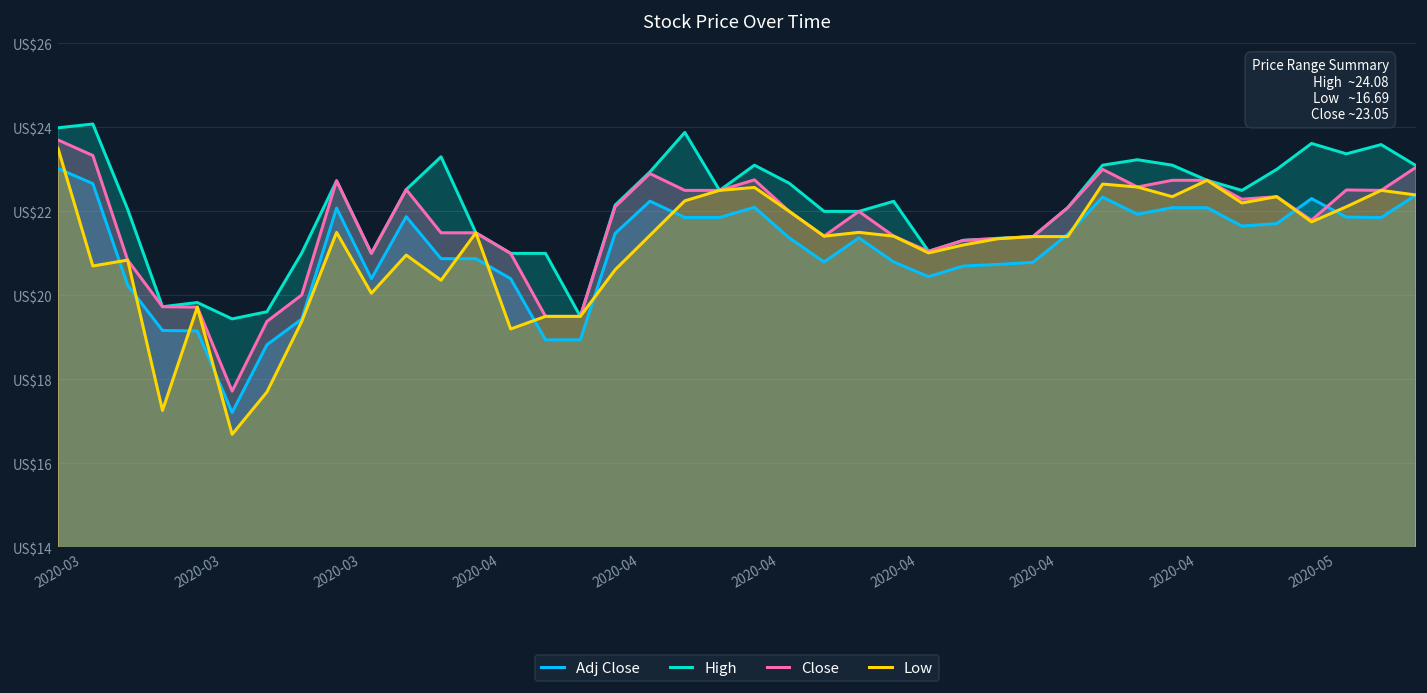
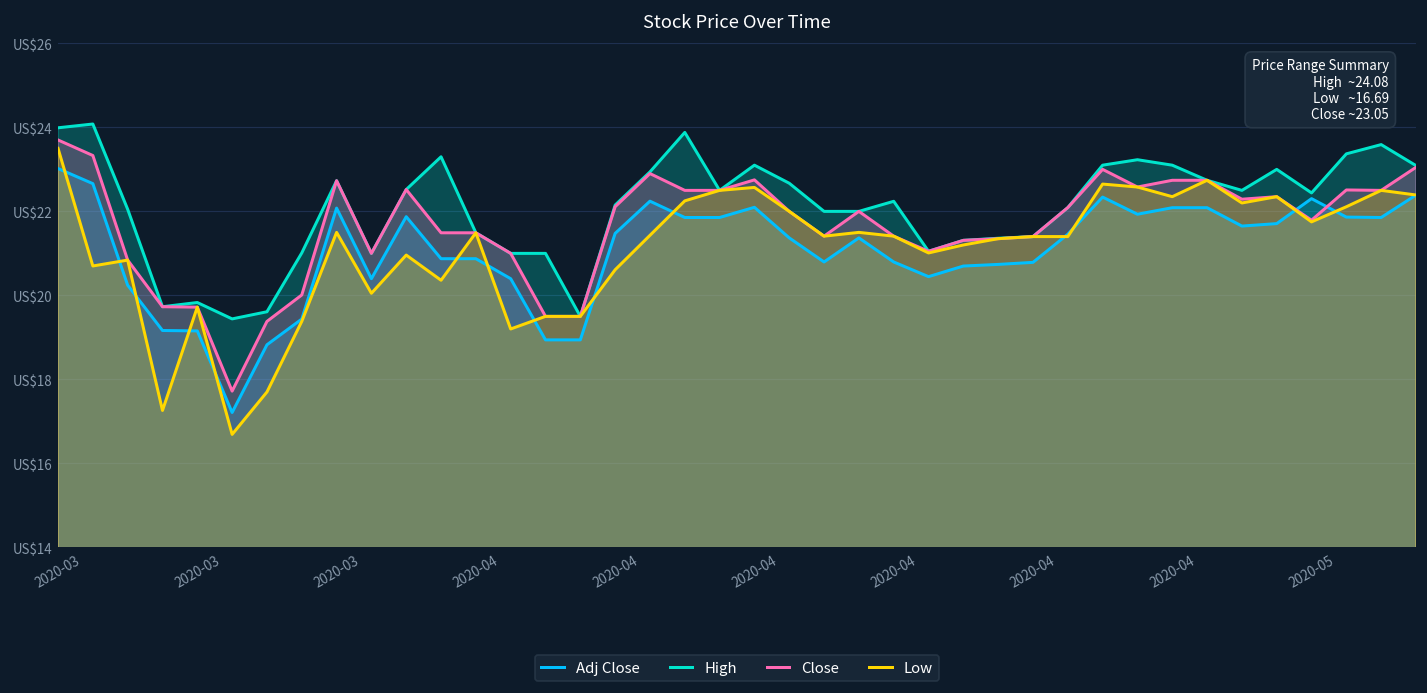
High, 2020-05: US$23.6 -> US$22.4
